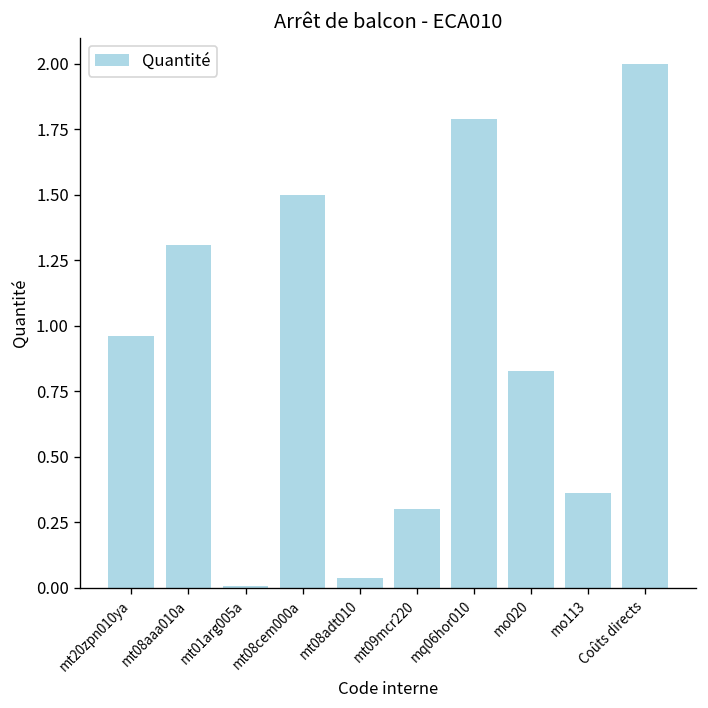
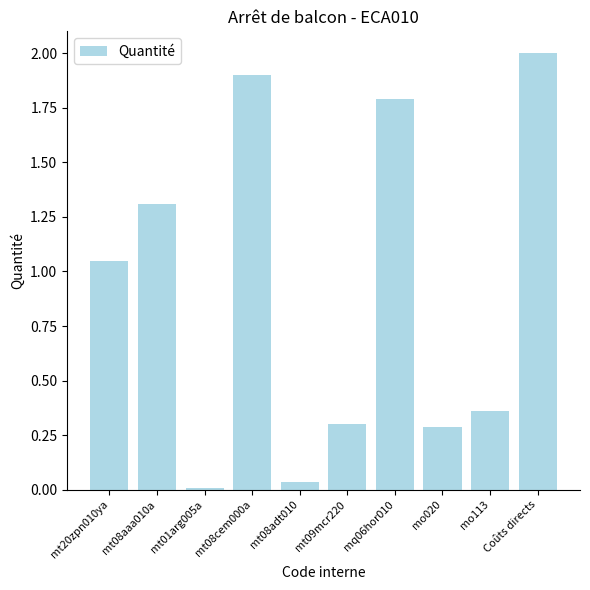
mt20zpn010ya: 0.96 -> 1.05
mt08cem000a: 1.5 -> 1.9
mo020: 0.83 -> 0.29
